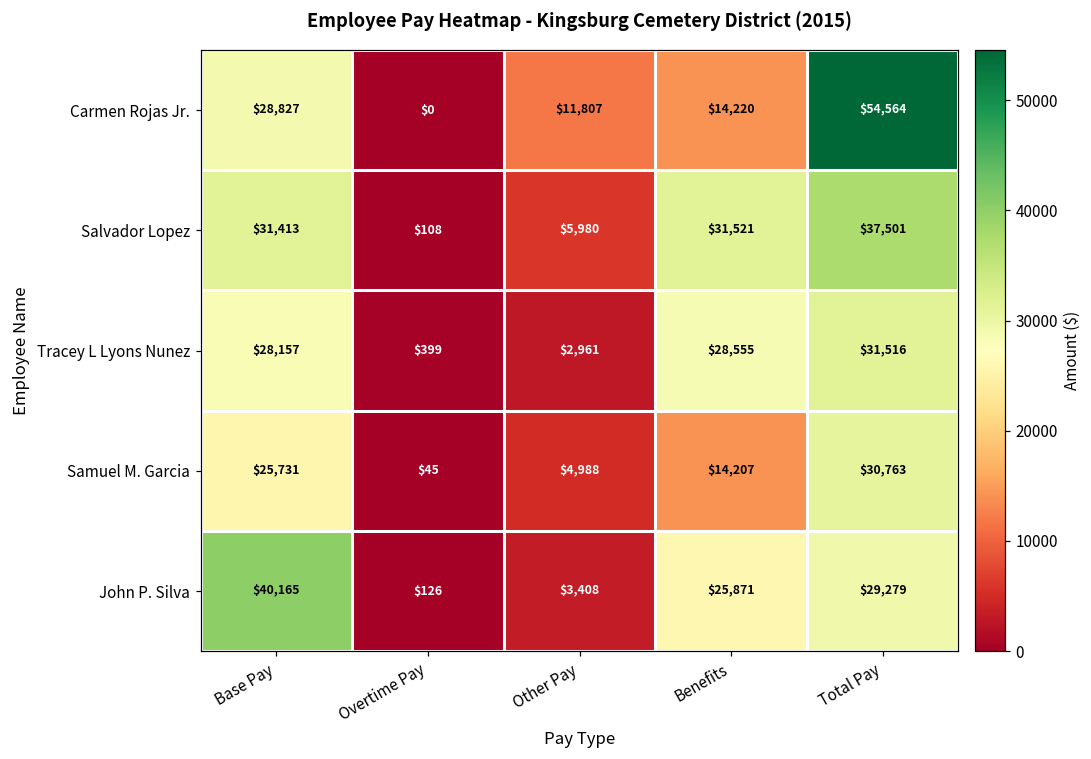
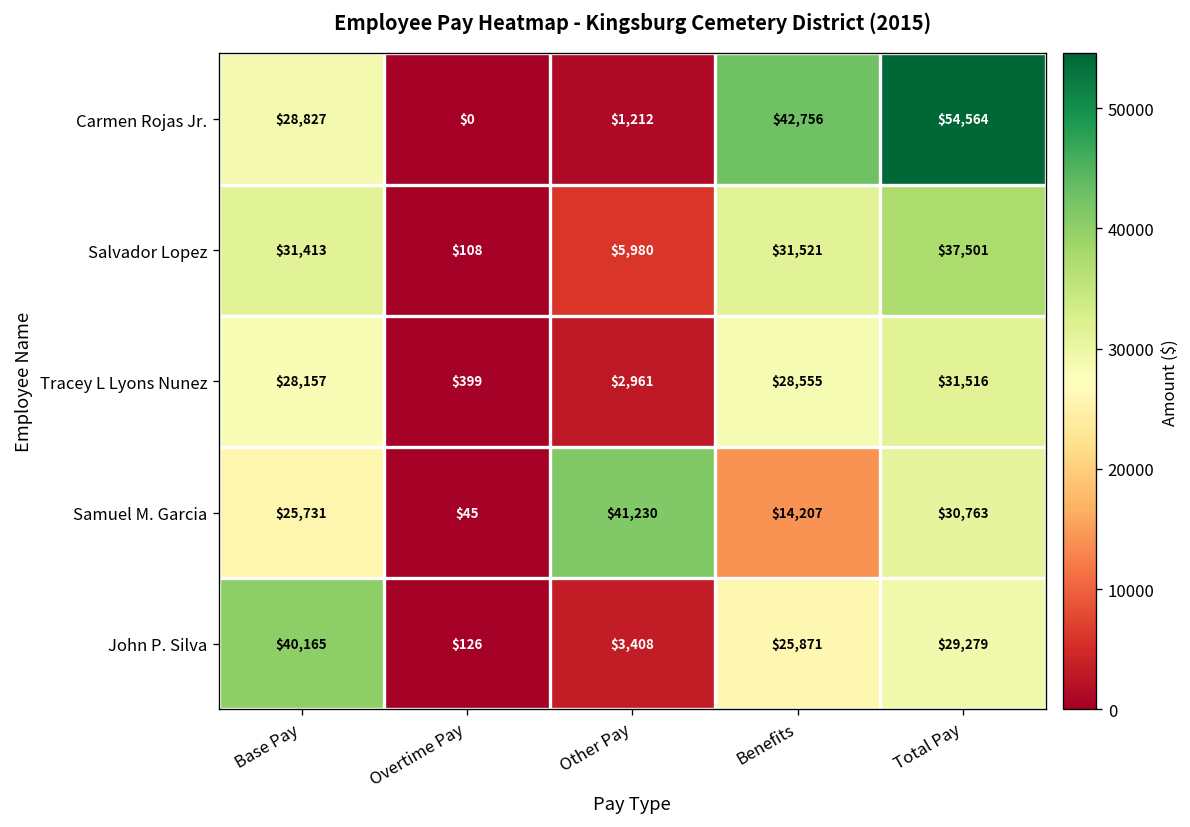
Carmen Rojas Jr., Other Pay: $11,807 -> $1,212
Carmen Rojas Jr., Benefits: $14,220 -> $42,756
Samuel M. Garcia, Other Pay: $4,988 -> $41,230
